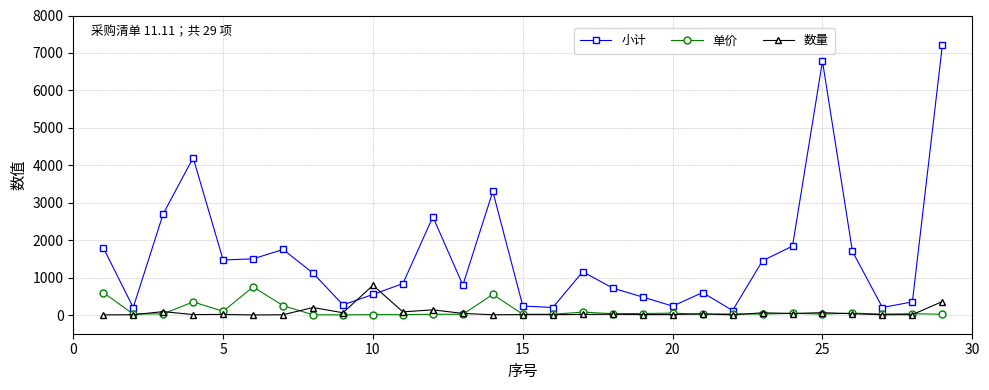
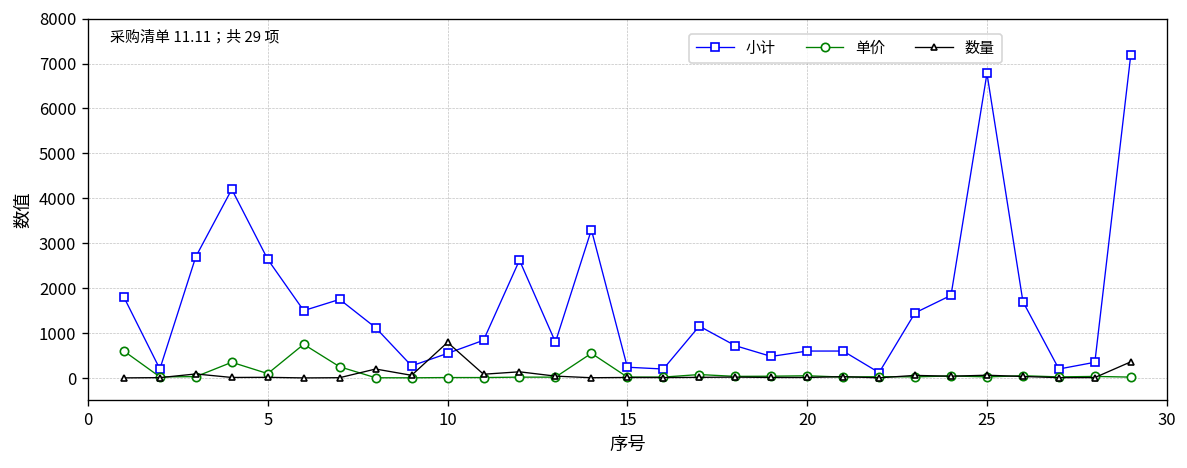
小计, 5: 1500 -> 2600
小计, 20: 200 -> 600
